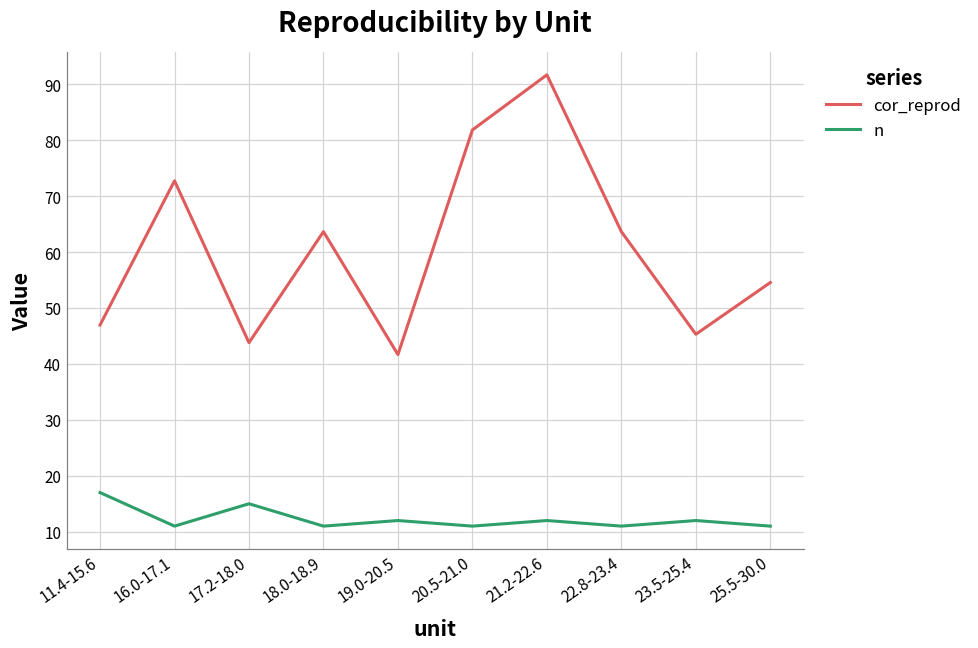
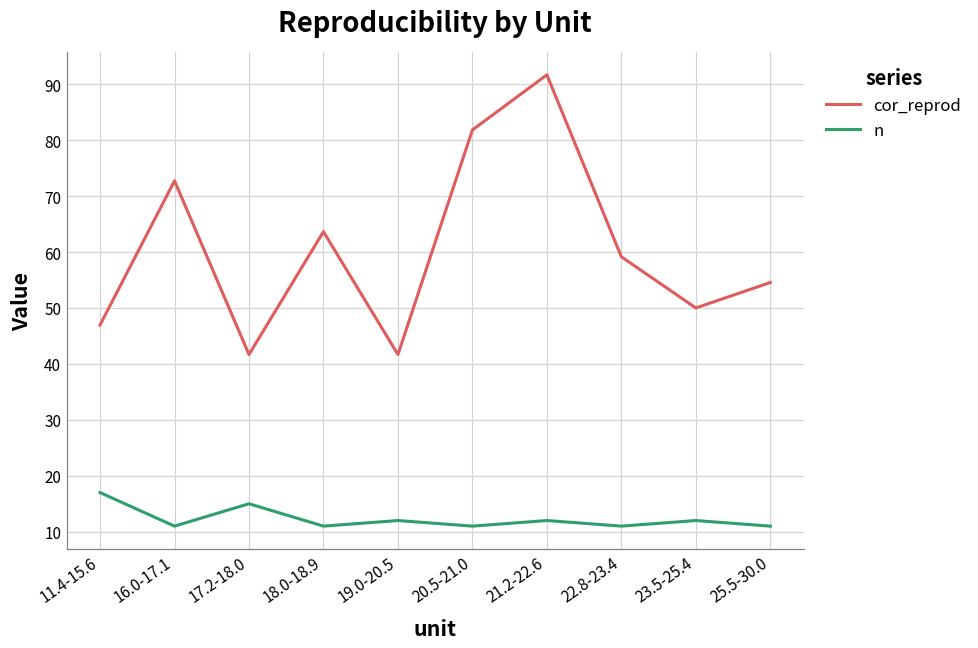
cor_reprod, 17.2-18.0: 44 -> 42
cor_reprod, 22.8-23.4: 64 -> 59
cor_reprod, 23.5-25.4: 45 -> 50
